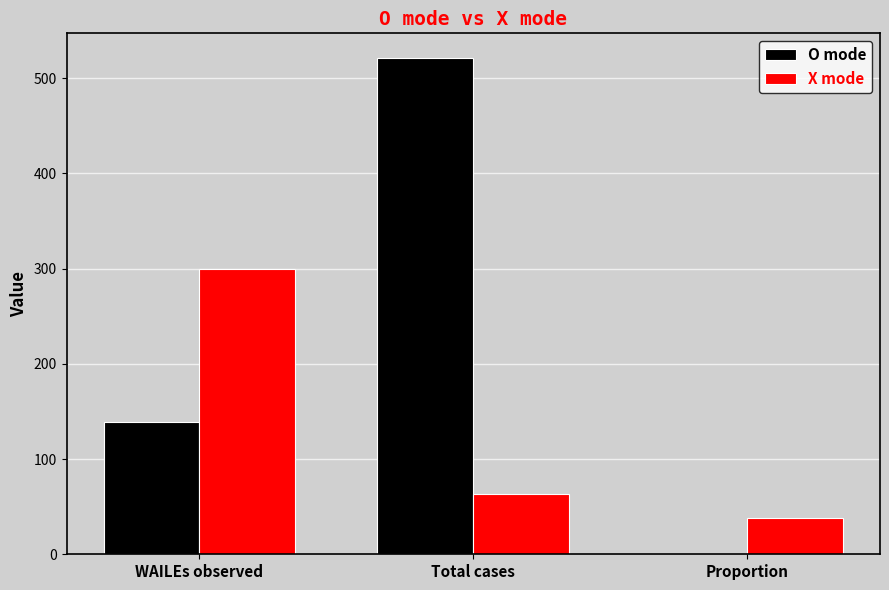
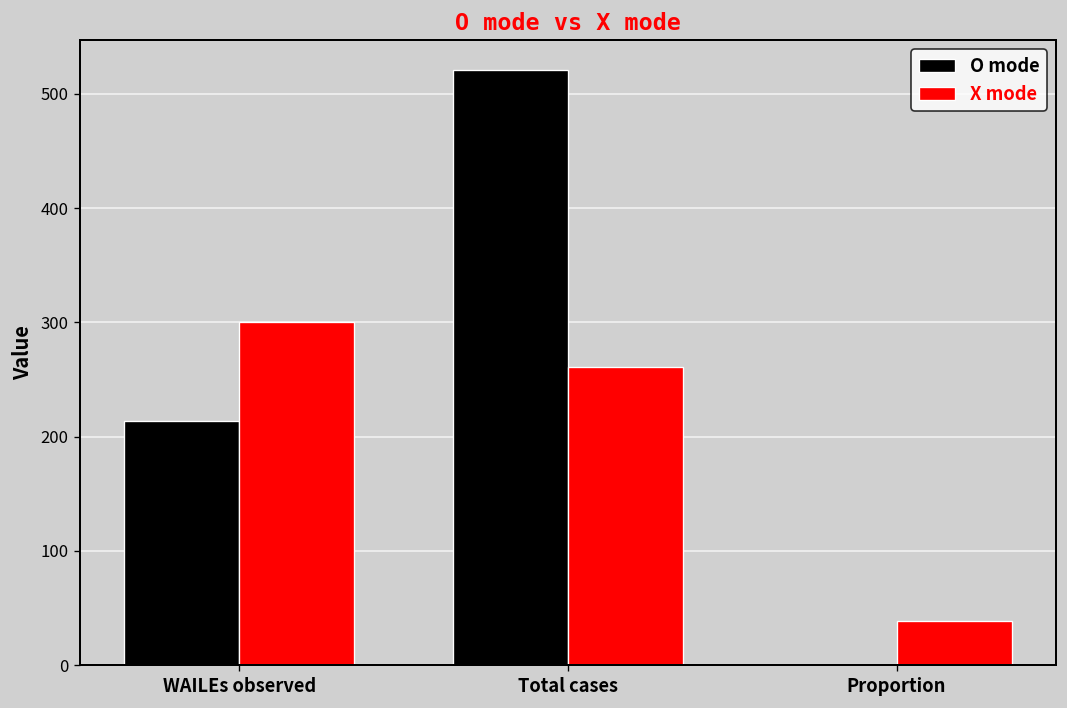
O mode, WAILEs observed: 140 -> 210
X mode, Total cases: 60 -> 260
